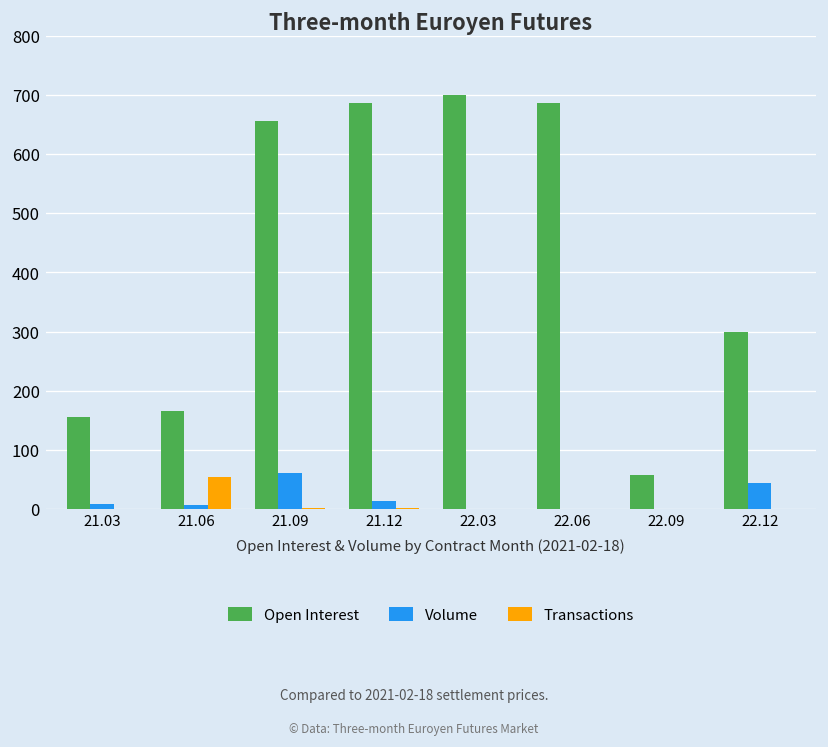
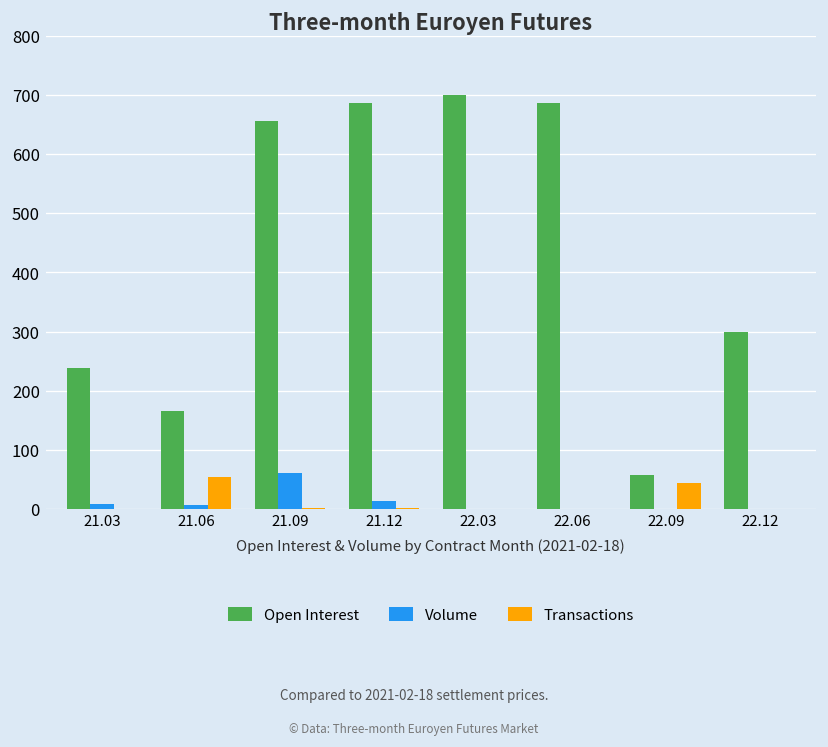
Open Interest, 21.03: 160 -> 240
Transactions, 22.09: 0 -> 40
Volume, 22.12: 40 -> 0
